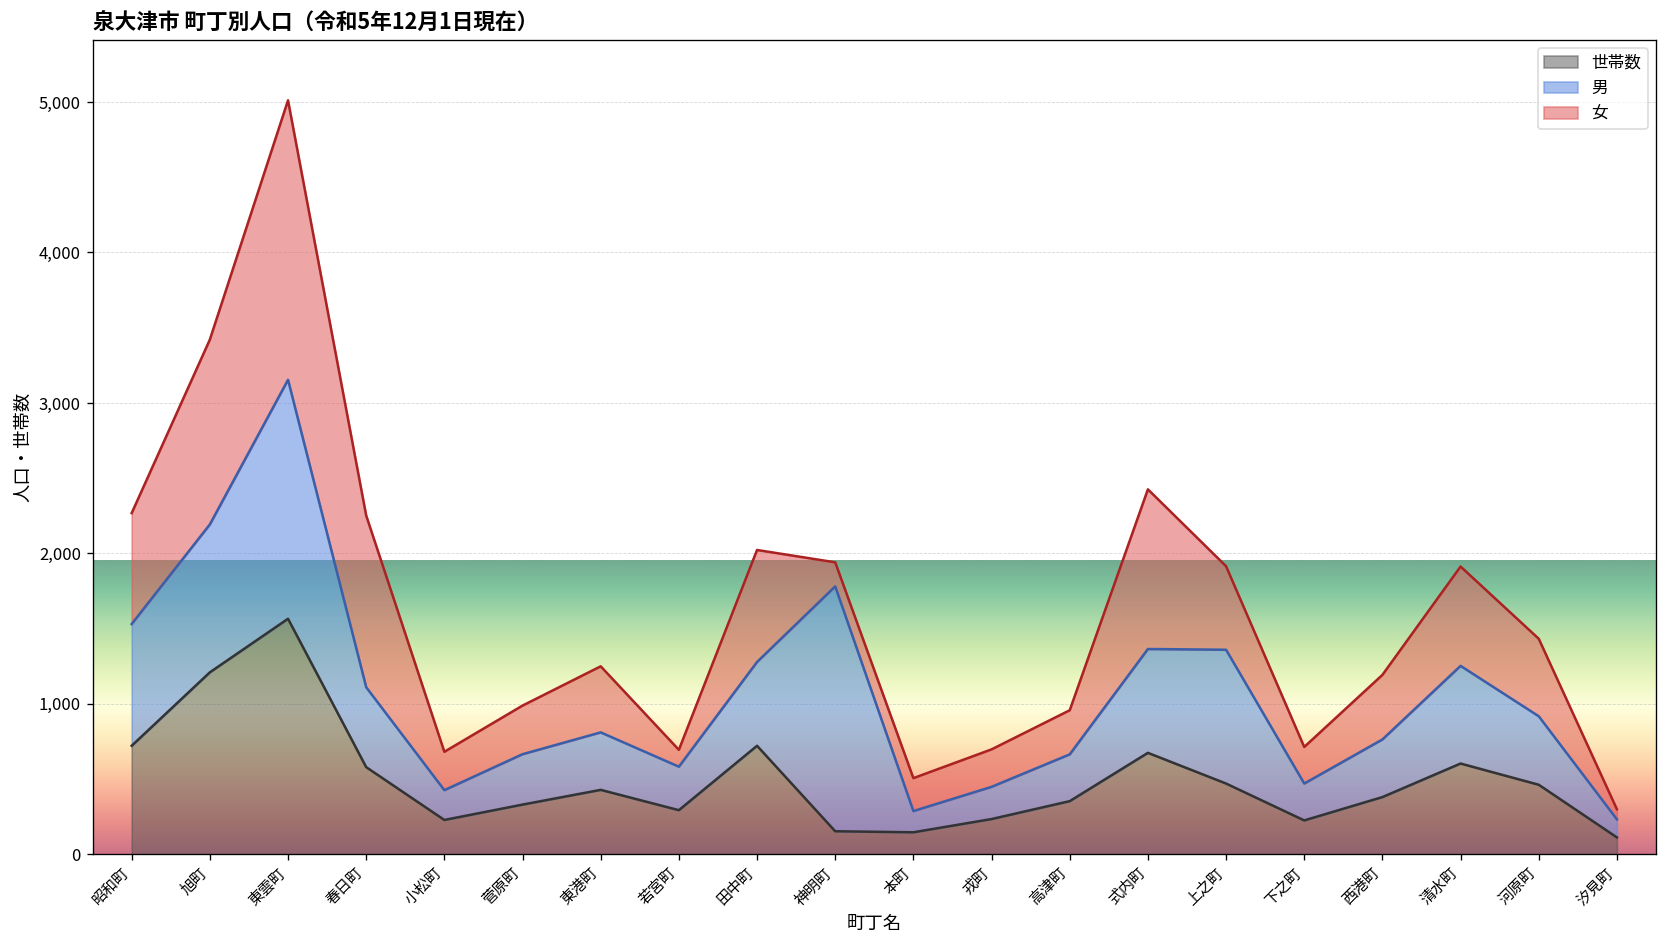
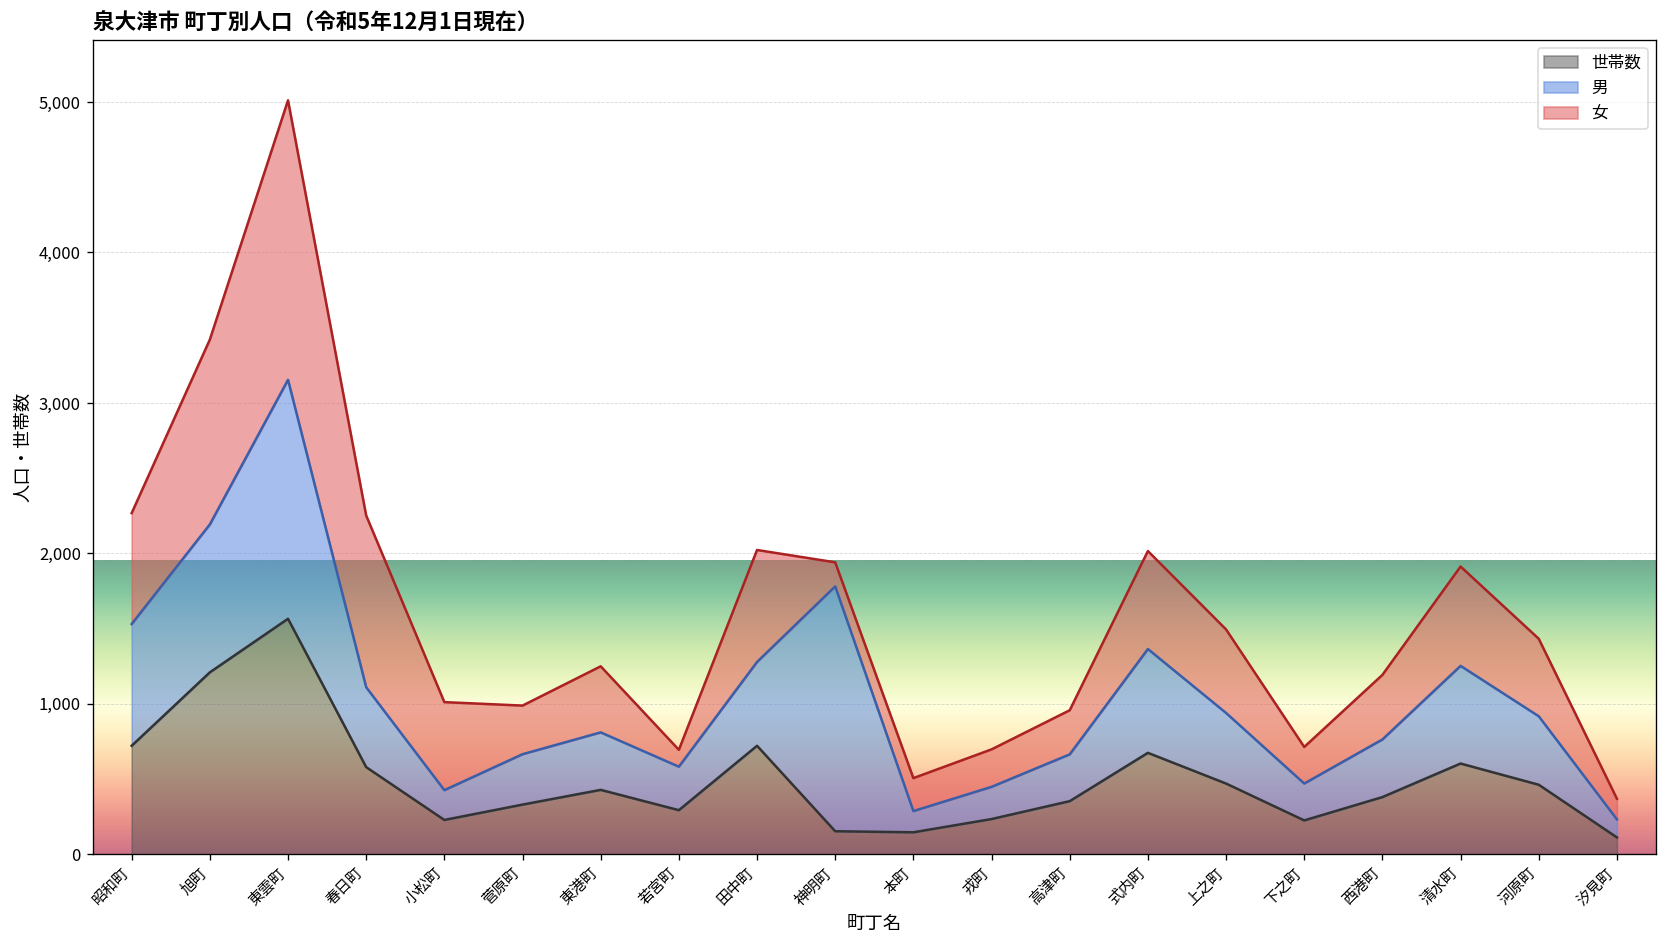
女, 小松町: 260 -> 590
女, 式内町: 1,060 -> 650
男, 上之町: 890 -> 470
女, 汐見町: 70 -> 140
